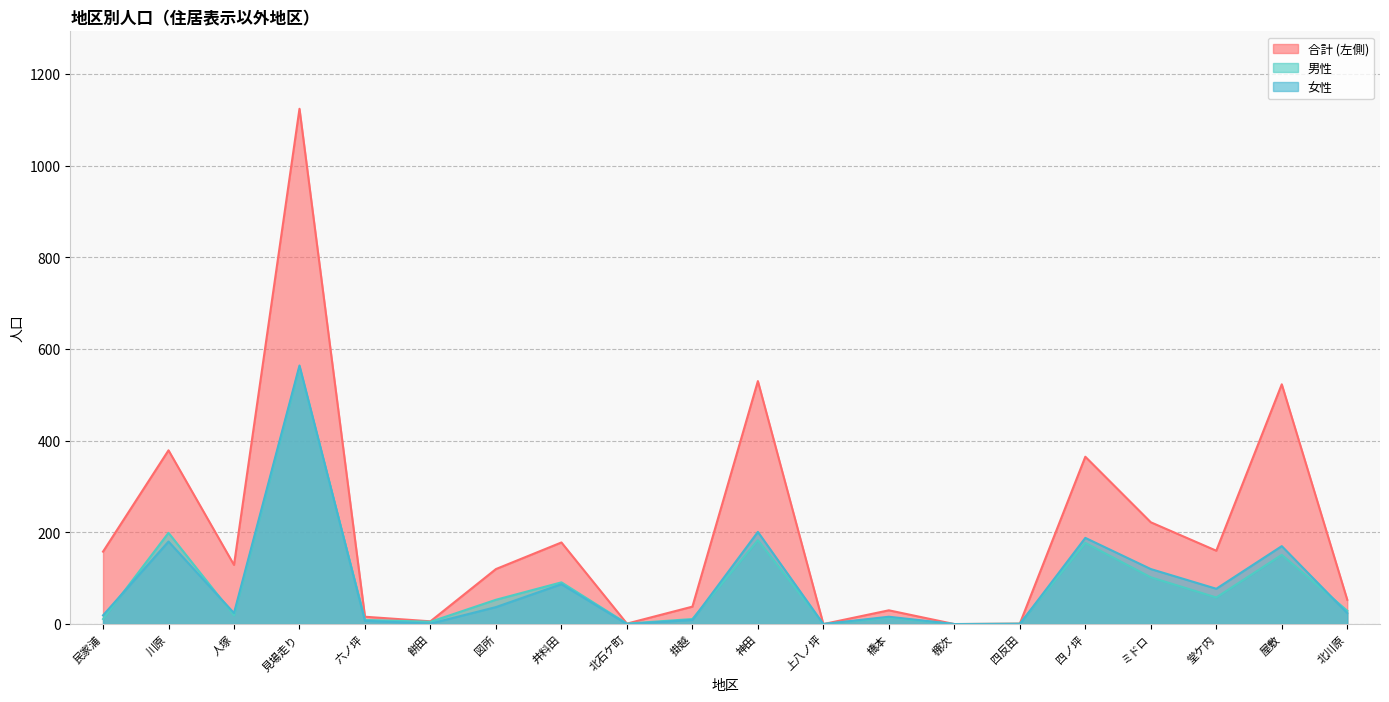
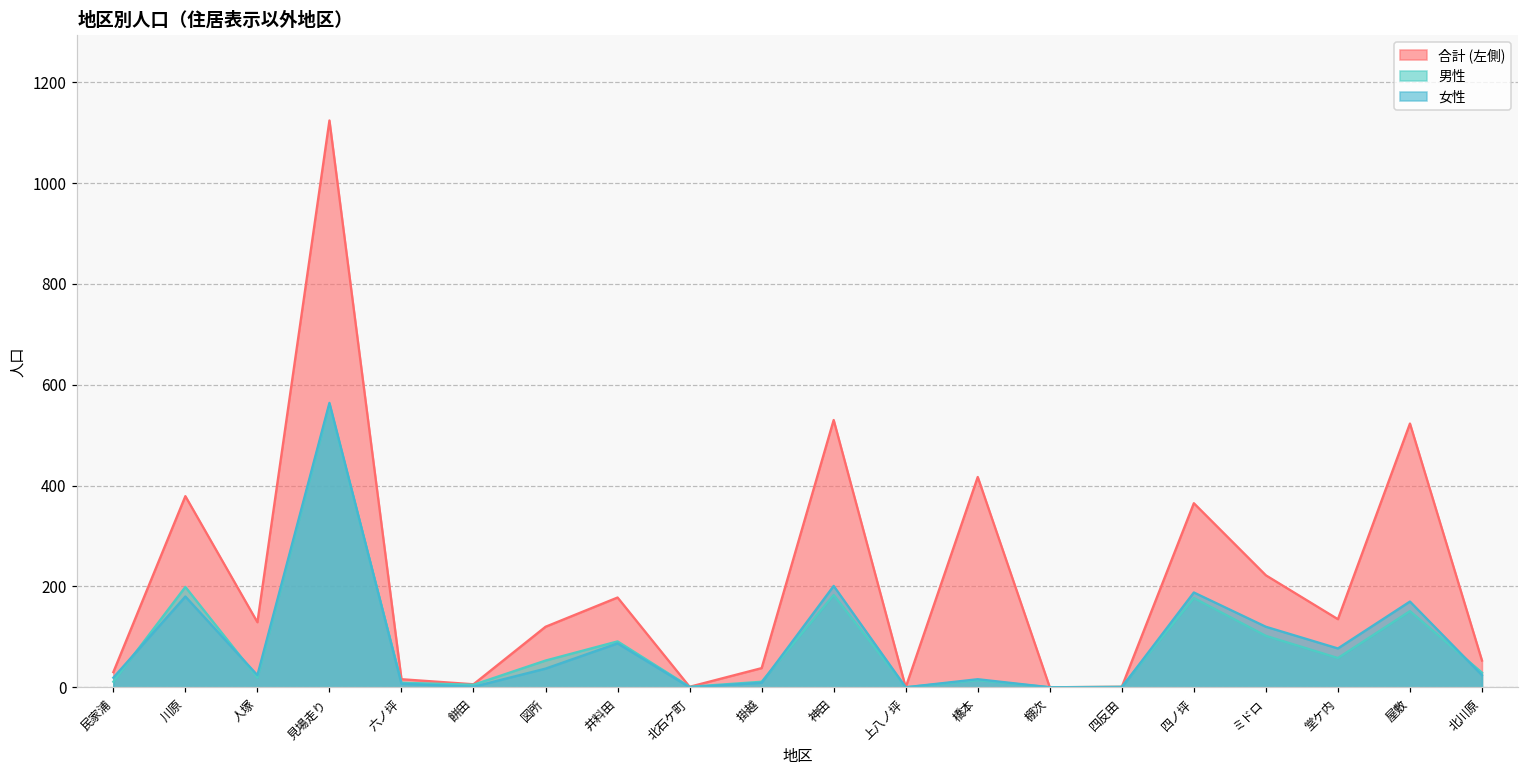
合計 (左側), 民家浦: 160 -> 30
合計 (左側), 橋本: 30 -> 420
合計 (左側), 堂ケ内: 160 -> 140
